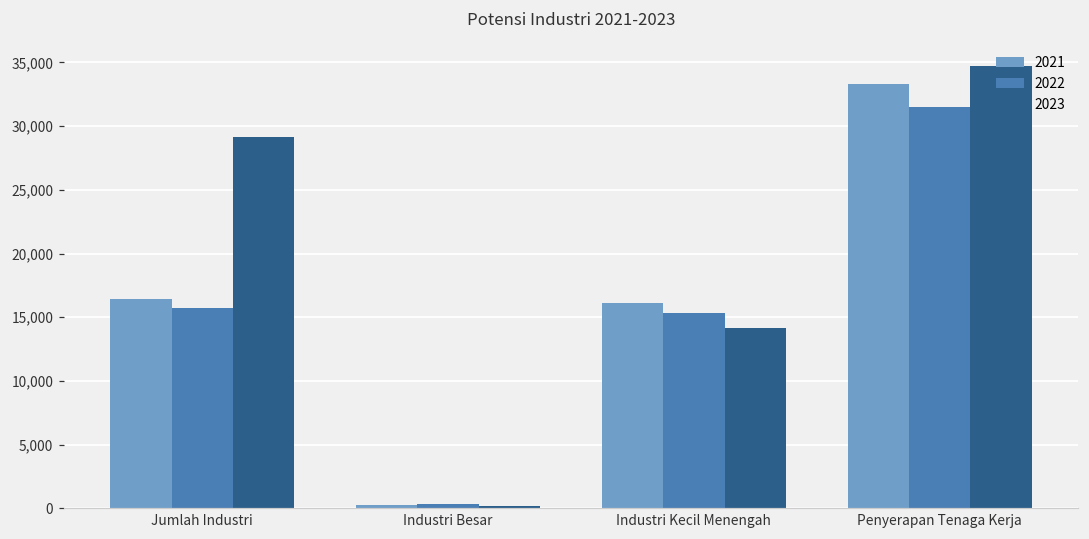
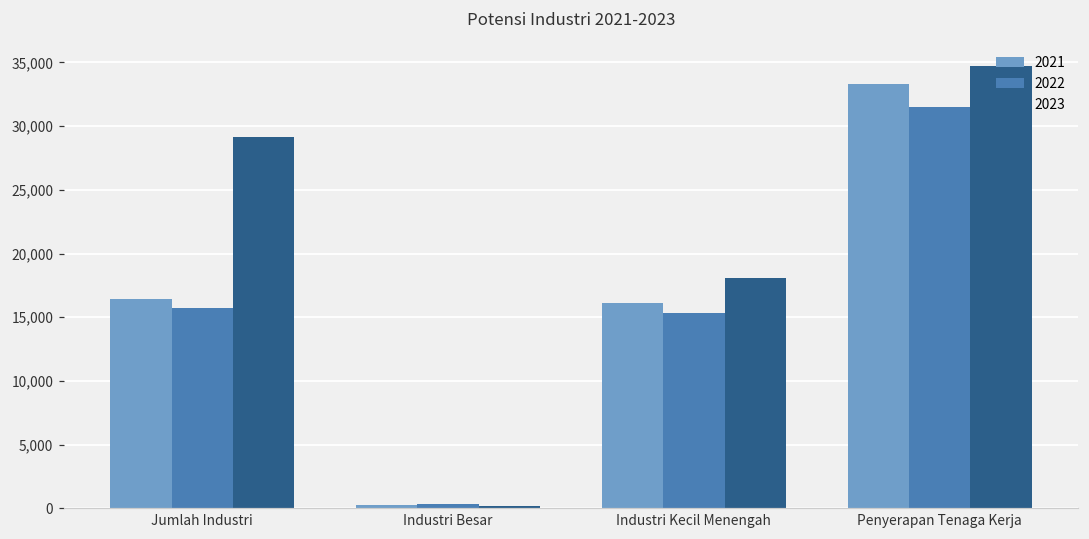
2023, Industri Kecil Menengah: 14,100 -> 18,100
